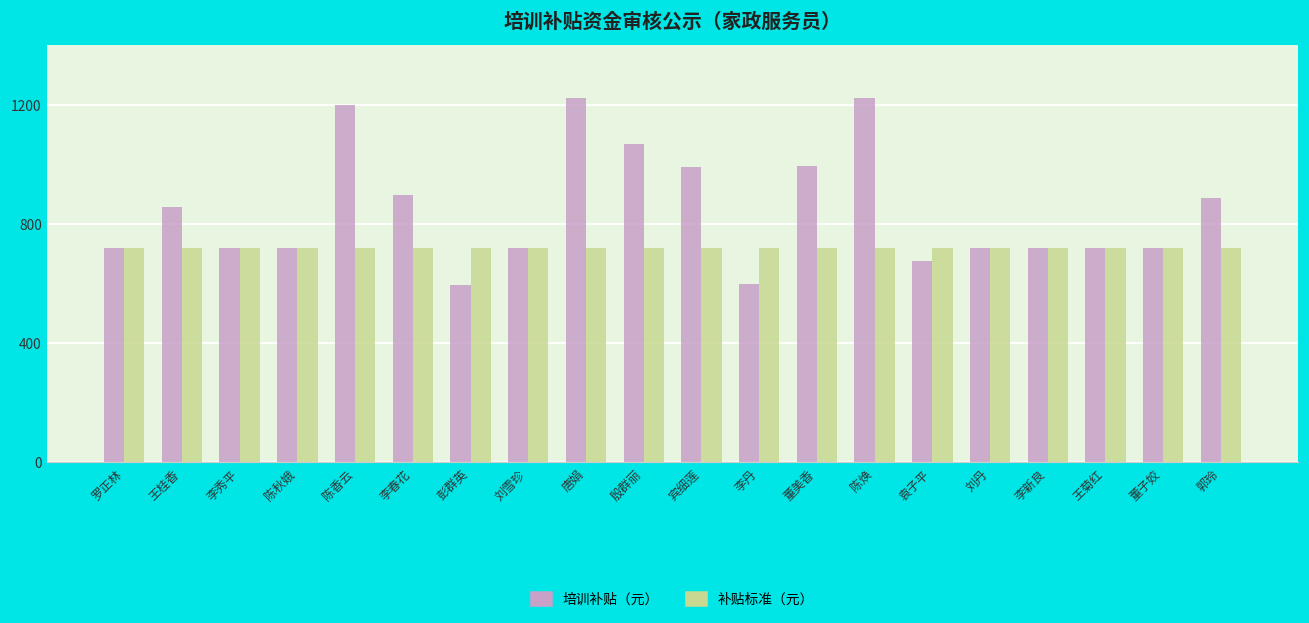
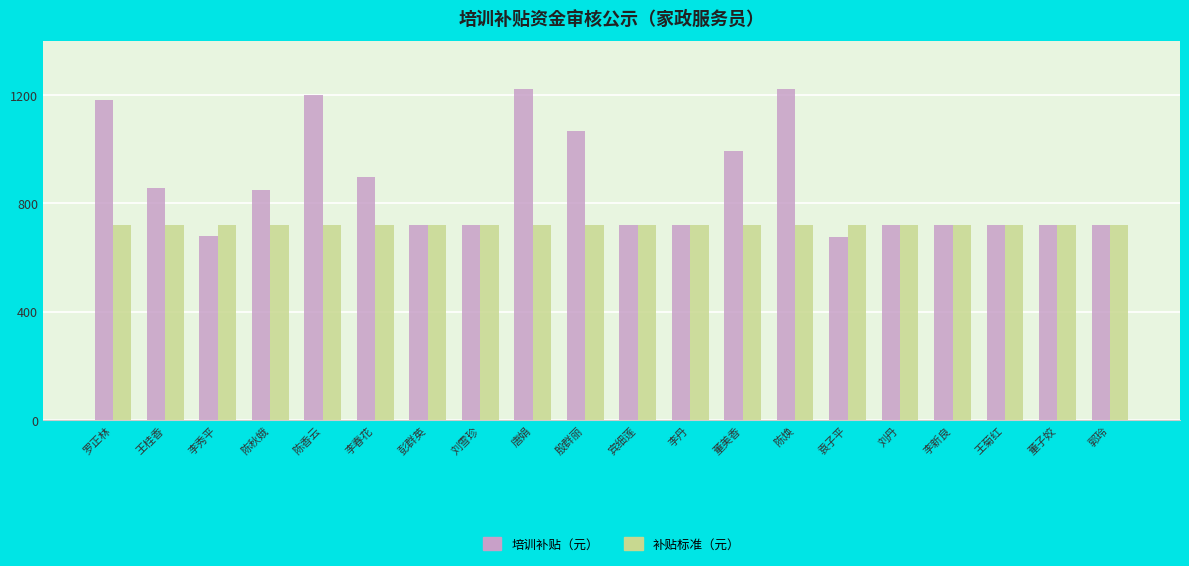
培训补贴（元）, 罗正林: 720 -> 1180
培训补贴（元）, 李秀平: 720 -> 680
培训补贴（元）, 陈秋娥: 720 -> 850
培训补贴（元）, 彭群英: 600 -> 720
培训补贴（元）, 宾细莲: 990 -> 720
培训补贴（元）, 李丹: 600 -> 720
培训补贴（元）, 郭玲: 890 -> 720
